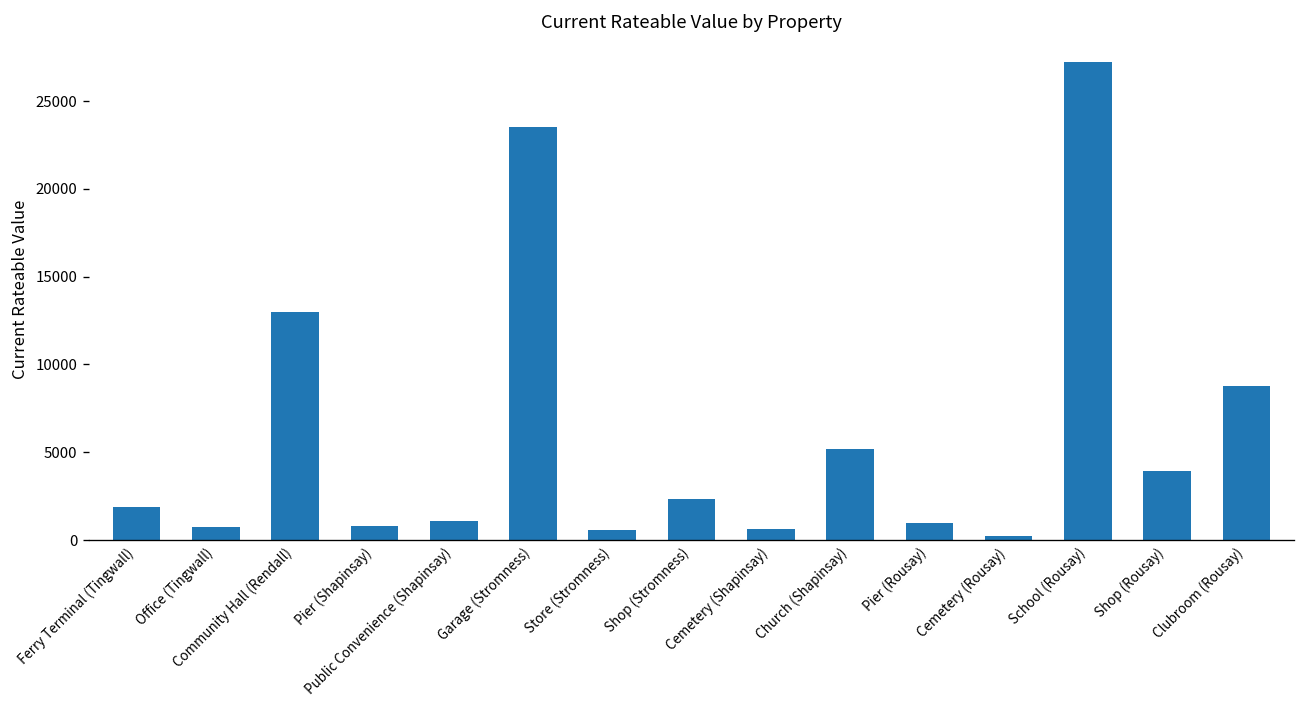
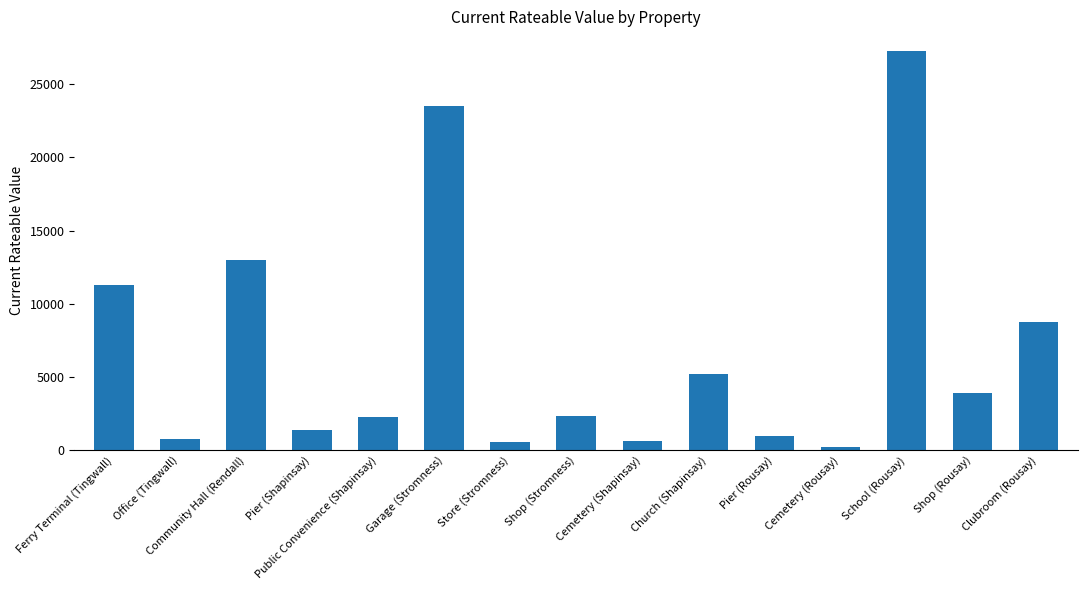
Ferry Terminal (Tingwall): 1900 -> 11300
Pier (Shapinsay): 800 -> 1400
Public Convenience (Shapinsay): 1100 -> 2300
